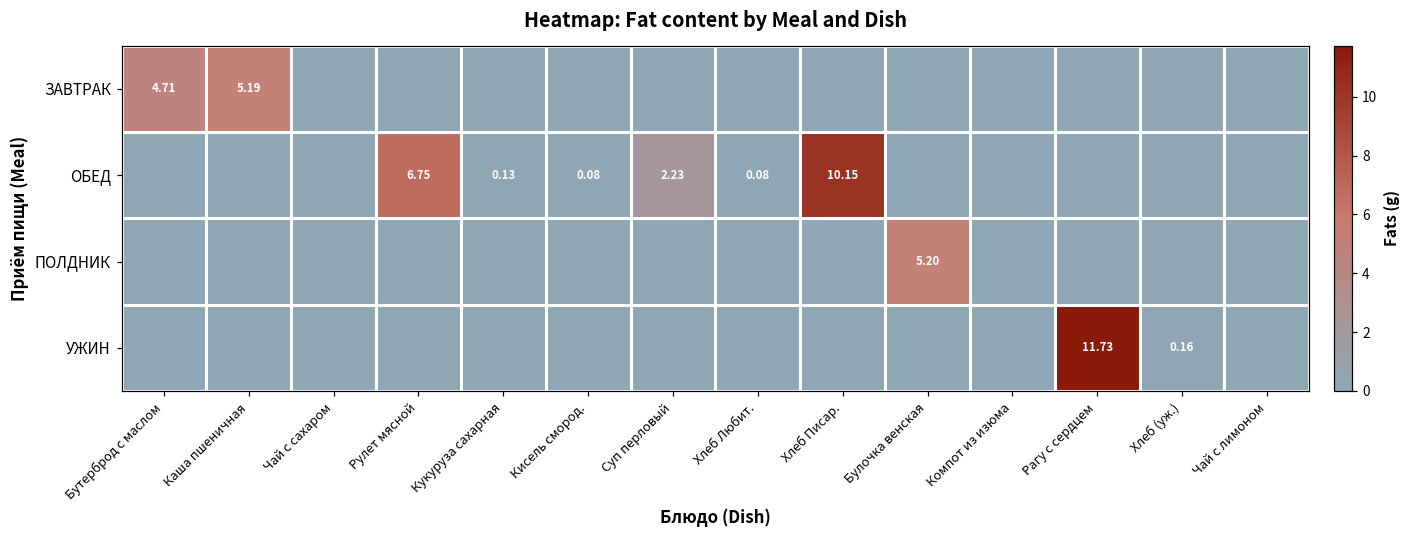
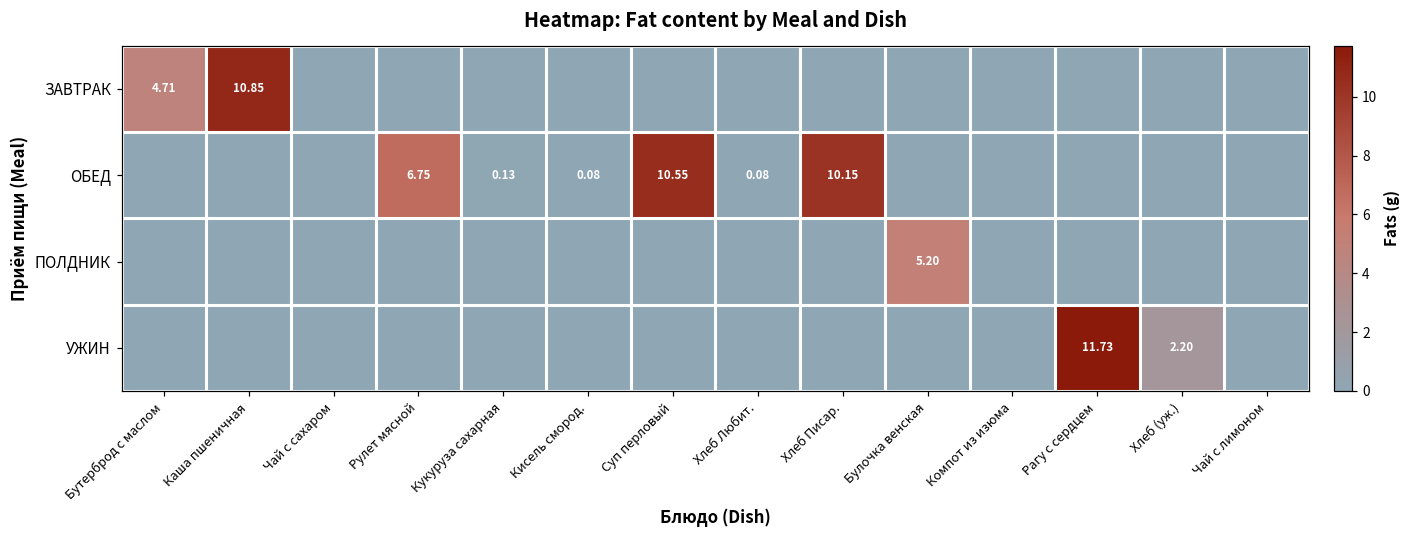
ЗАВТРАК, Каша пшеничная: 5.19 -> 10.85
ОБЕД, Суп перловый: 2.23 -> 10.55
УЖИН, Хлеб (уж.): 0.16 -> 2.20
